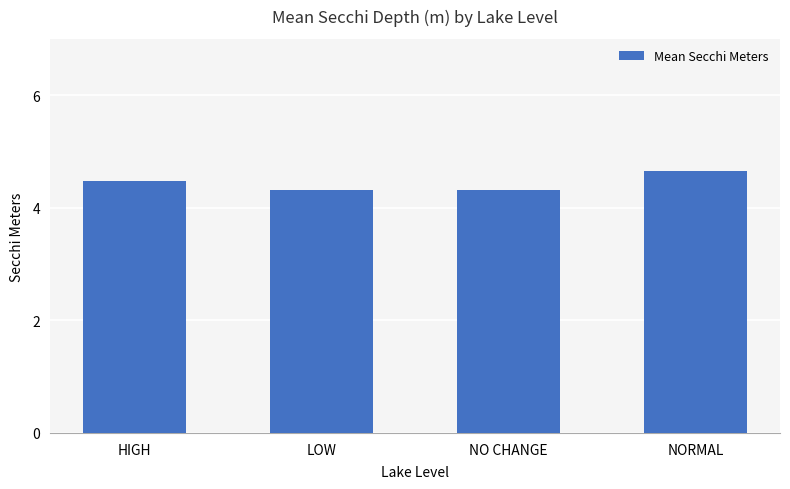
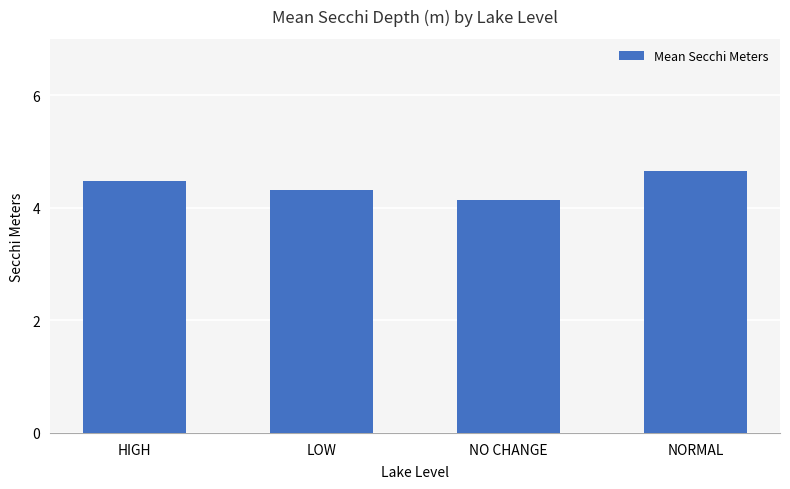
NO CHANGE: 4.3 -> 4.1
